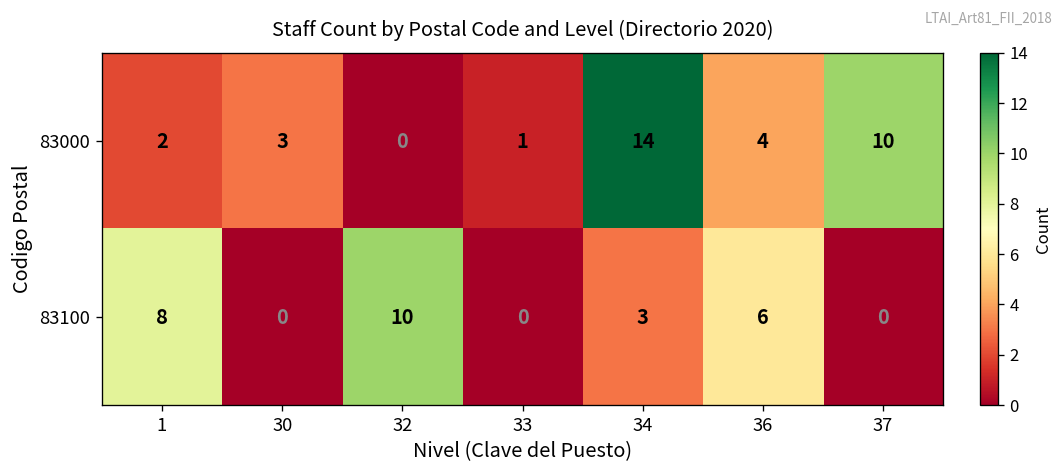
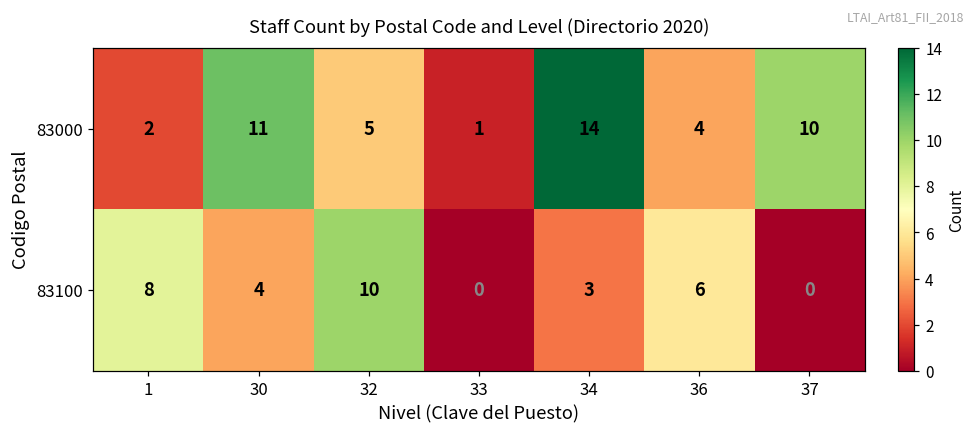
83000, 30: 3 -> 11
83000, 32: 0 -> 5
83100, 30: 0 -> 4
